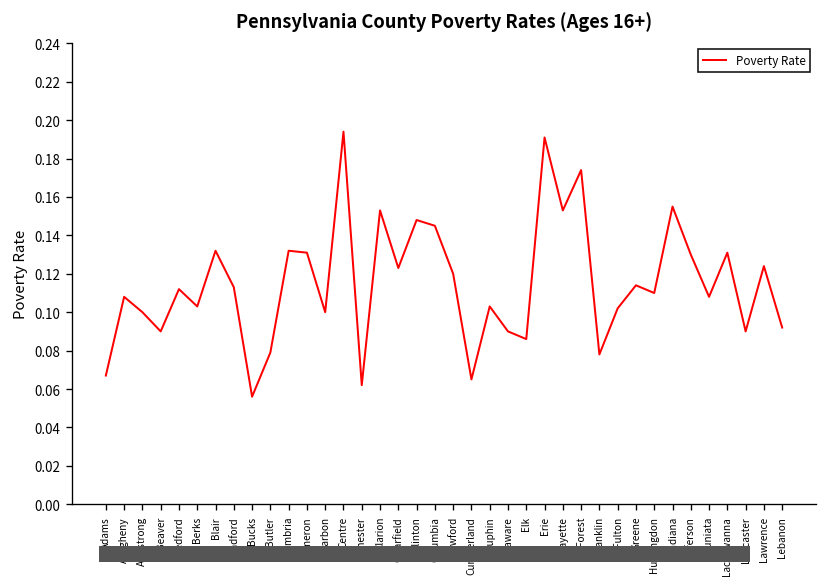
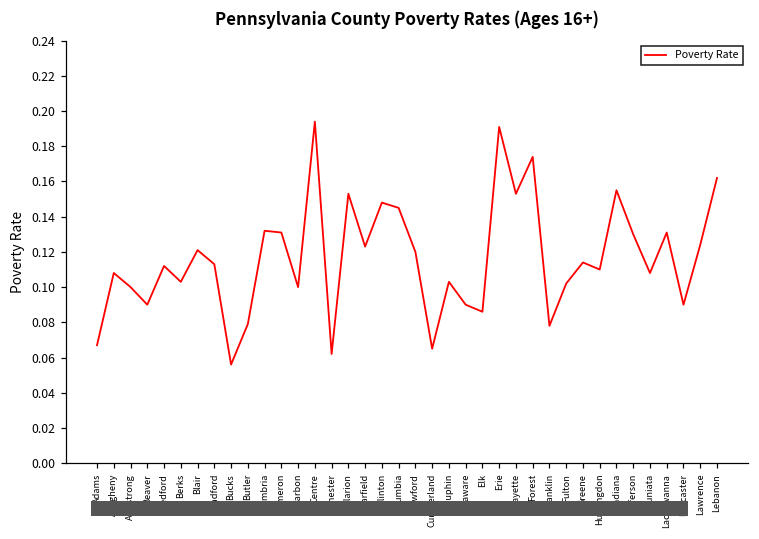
Pennsylvania County Poverty Rates (Ages 16+), Blair: 0.132 -> 0.121
Pennsylvania County Poverty Rates (Ages 16+), Lebanon: 0.092 -> 0.162
